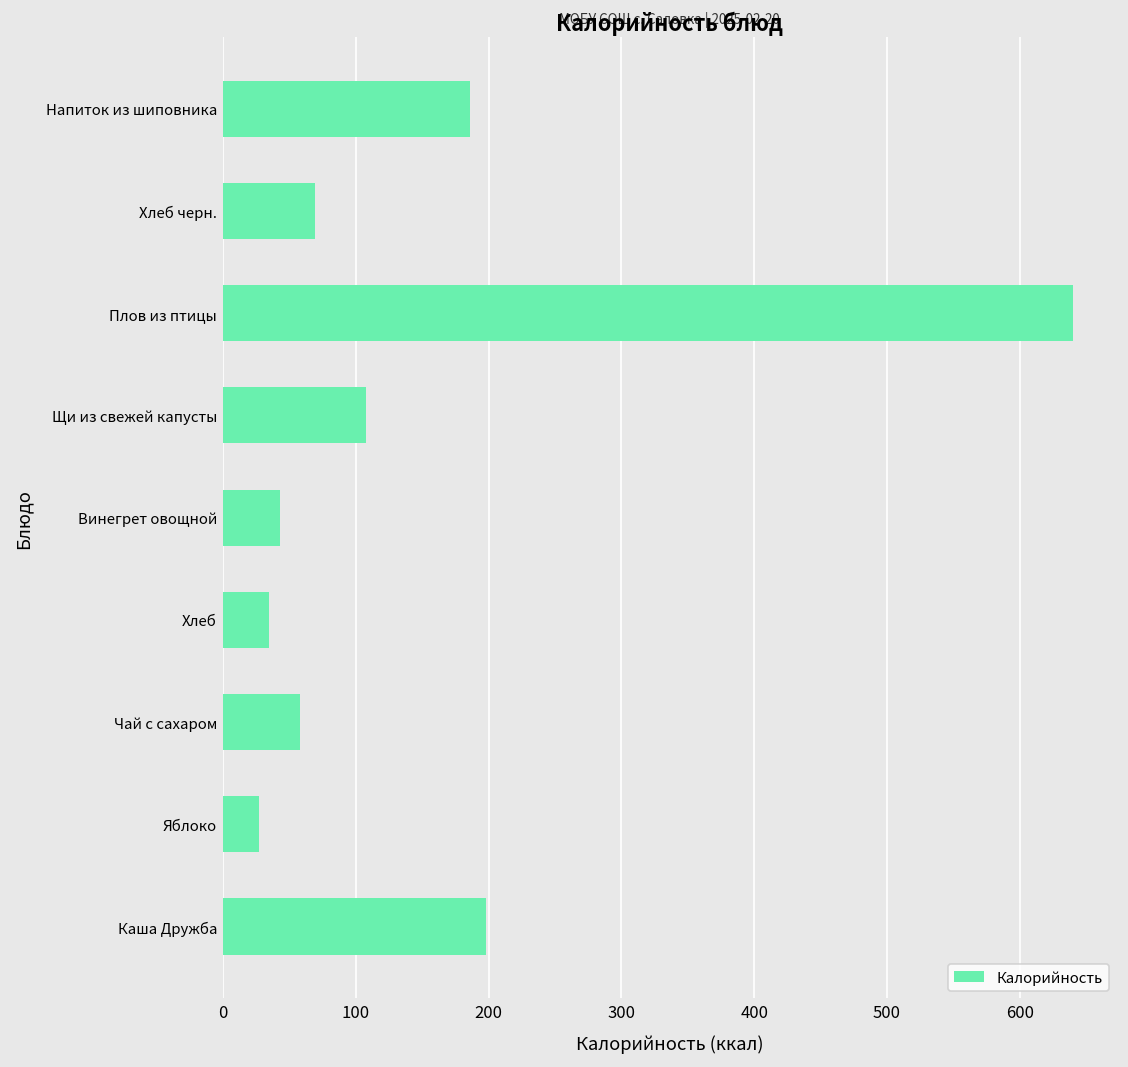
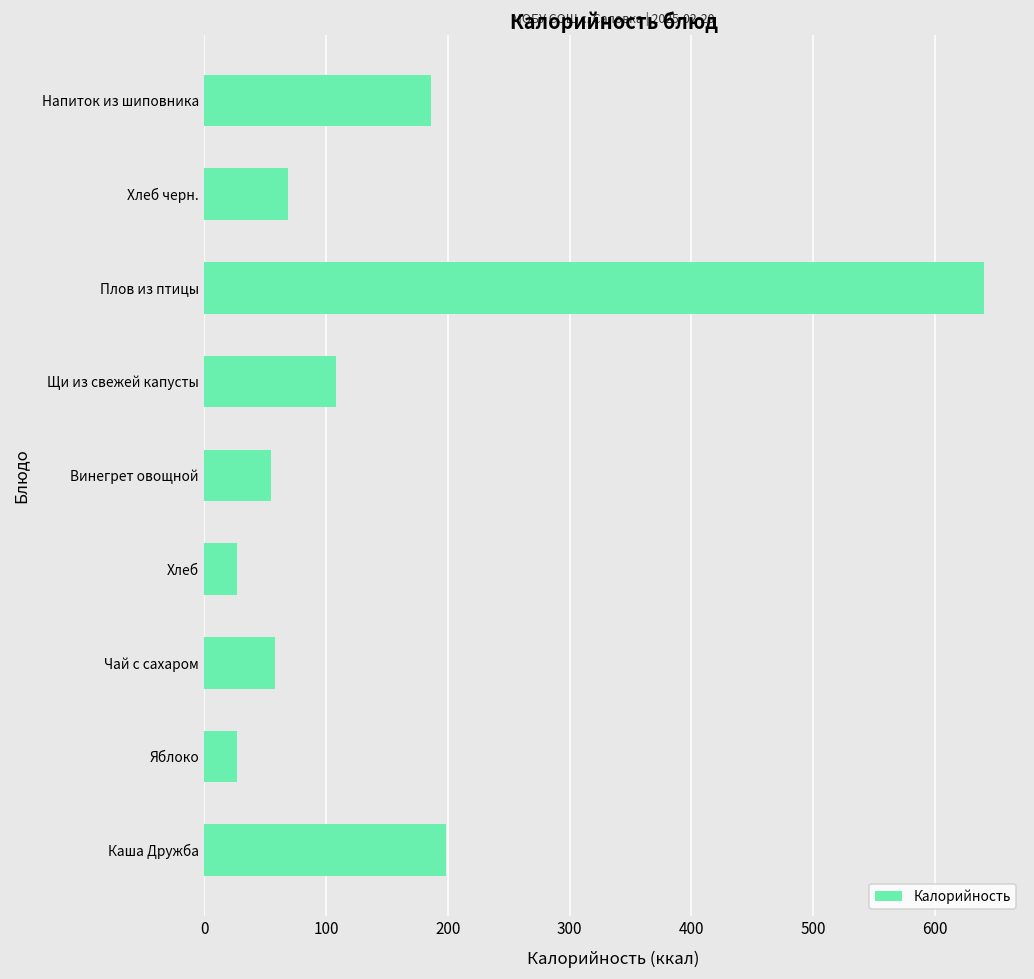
Винегрет овощной: 43 -> 55
Хлеб: 35 -> 27
